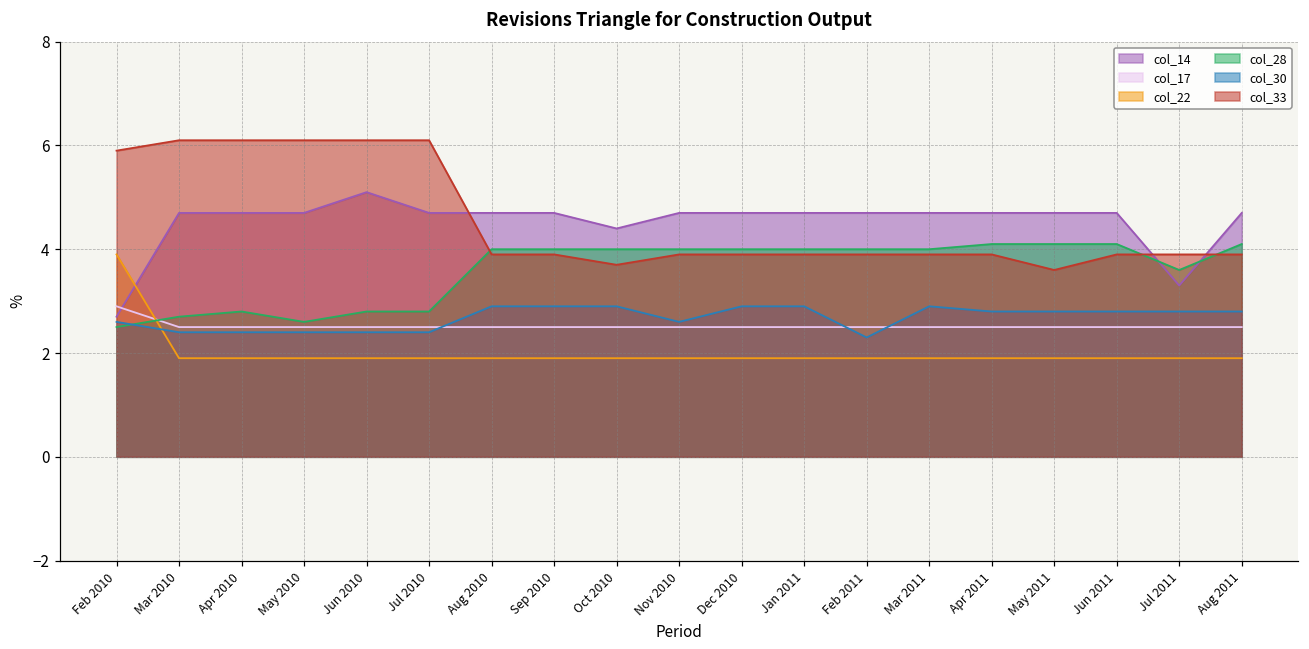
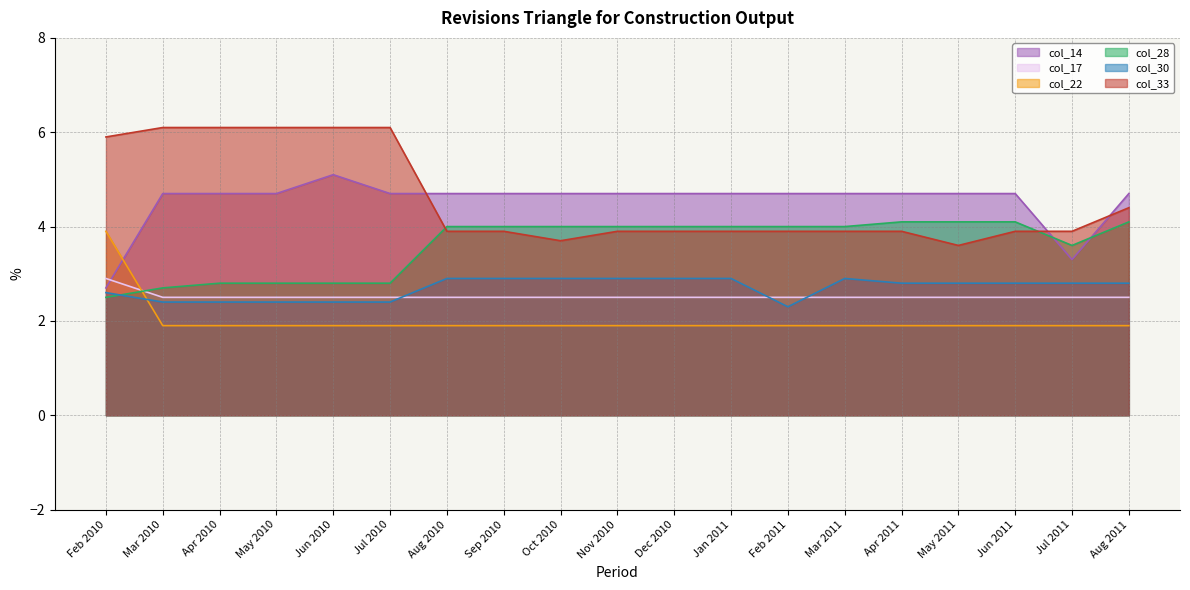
col_28, May 2010: 2.6 -> 2.8
col_14, Oct 2010: 4.4 -> 4.7
col_30, Nov 2010: 2.6 -> 2.9
col_33, Aug 2011: 3.9 -> 4.4
